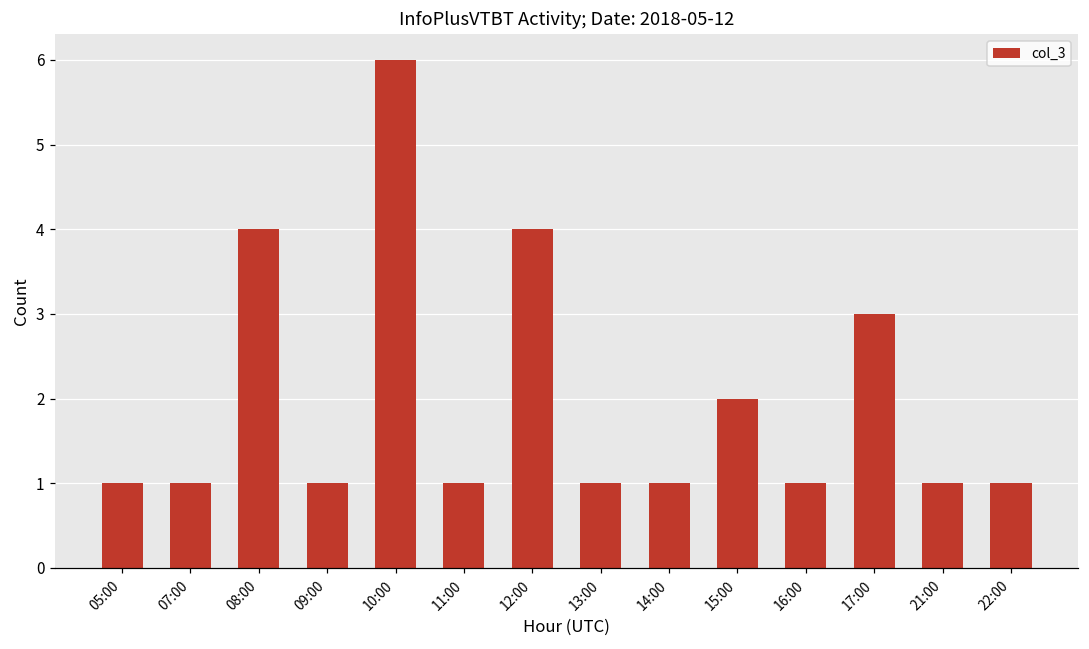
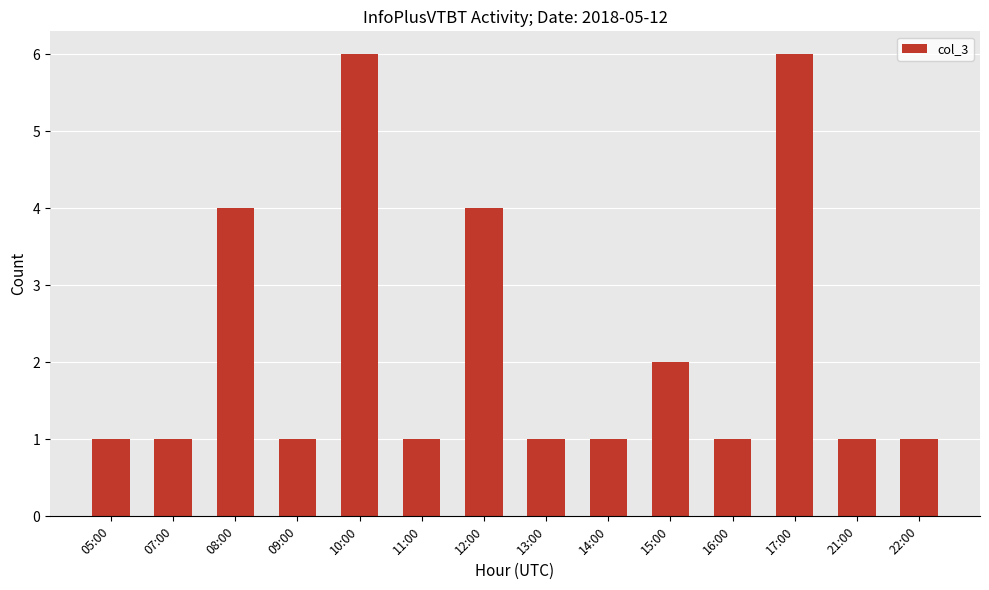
17:00: 3 -> 6
